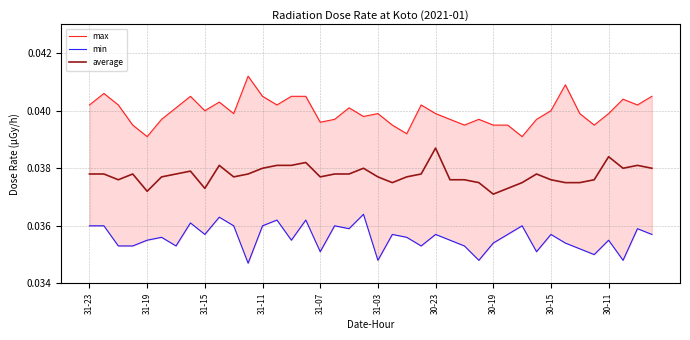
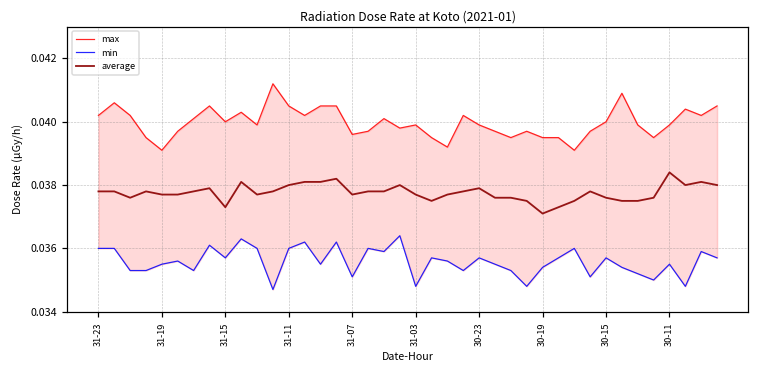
average, 31-19: 0.0372 -> 0.0377
average, 30-23: 0.0387 -> 0.0379
